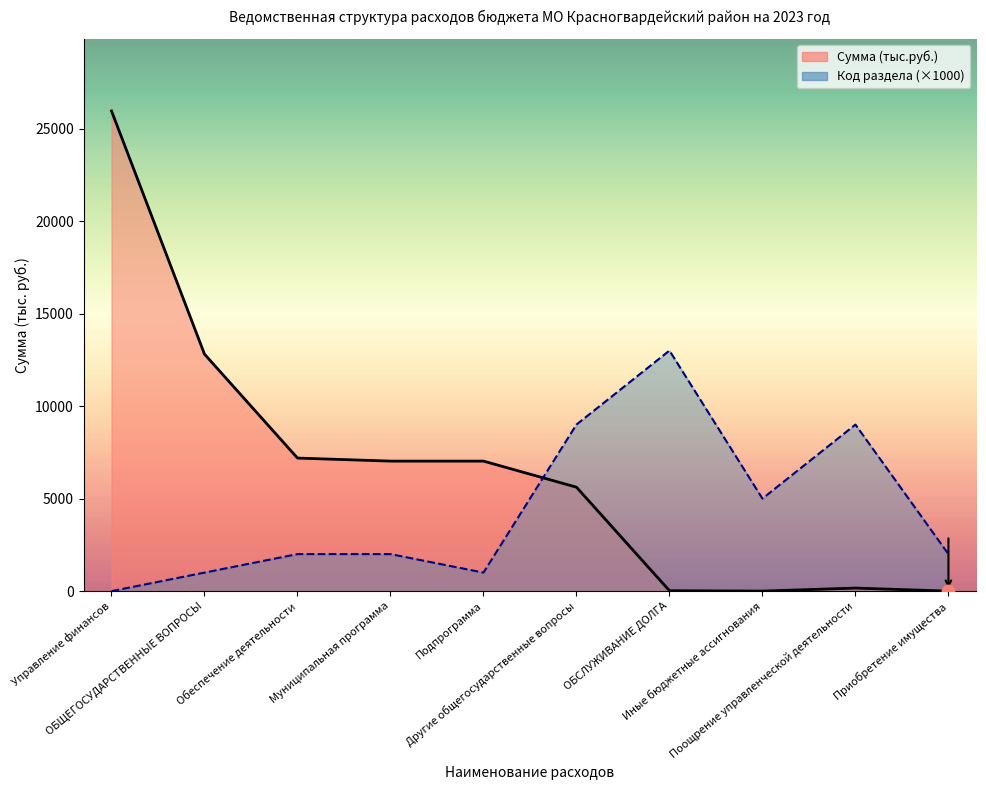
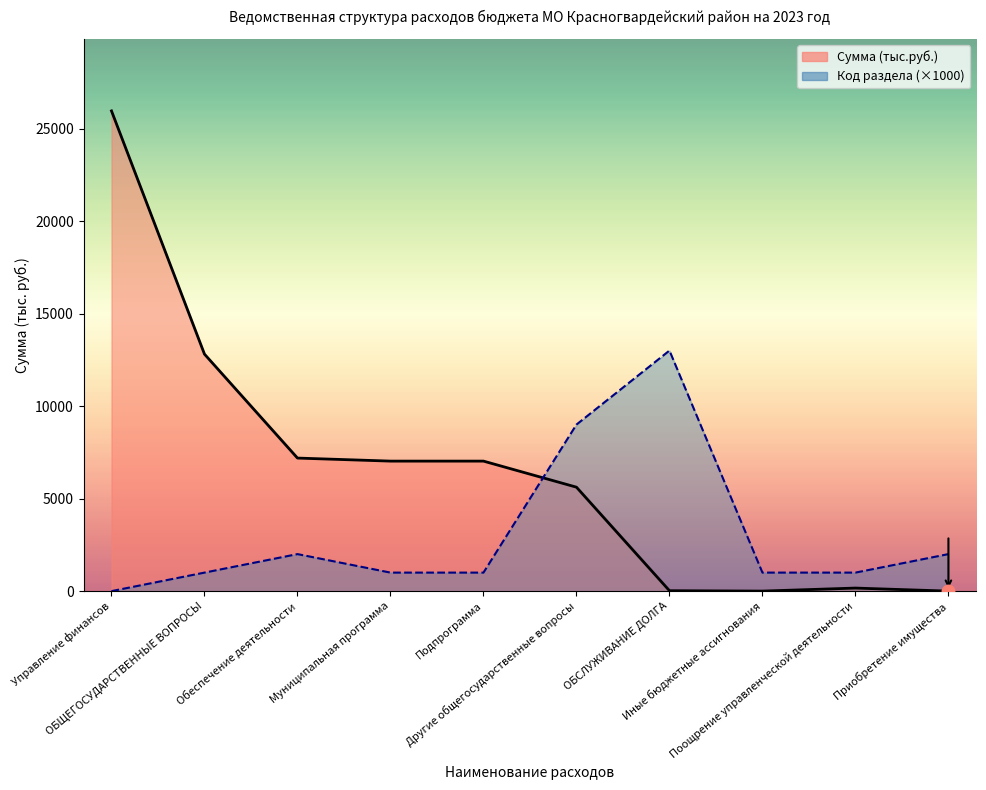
Код раздела (×1000), Муниципальная программа: 2000 -> 1000
Код раздела (×1000), Иные бюджетные ассигнования: 5000 -> 1000
Код раздела (×1000), Поощрение управленческой деятельности: 9000 -> 1000
